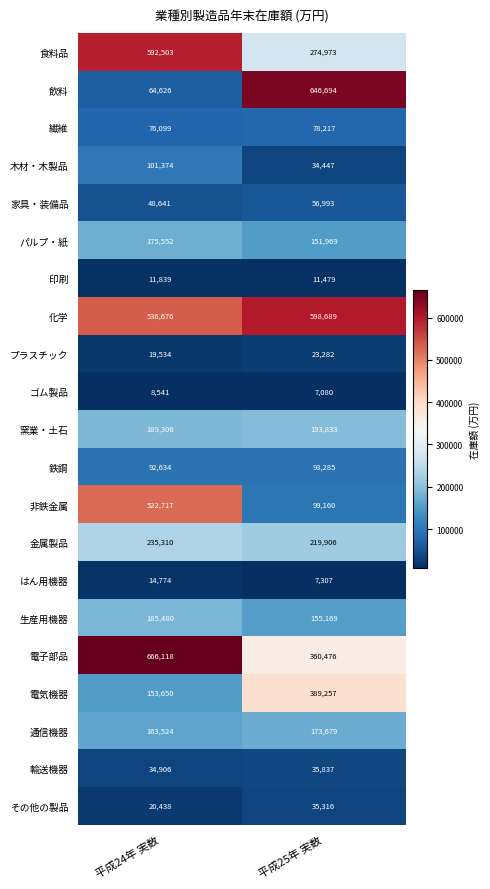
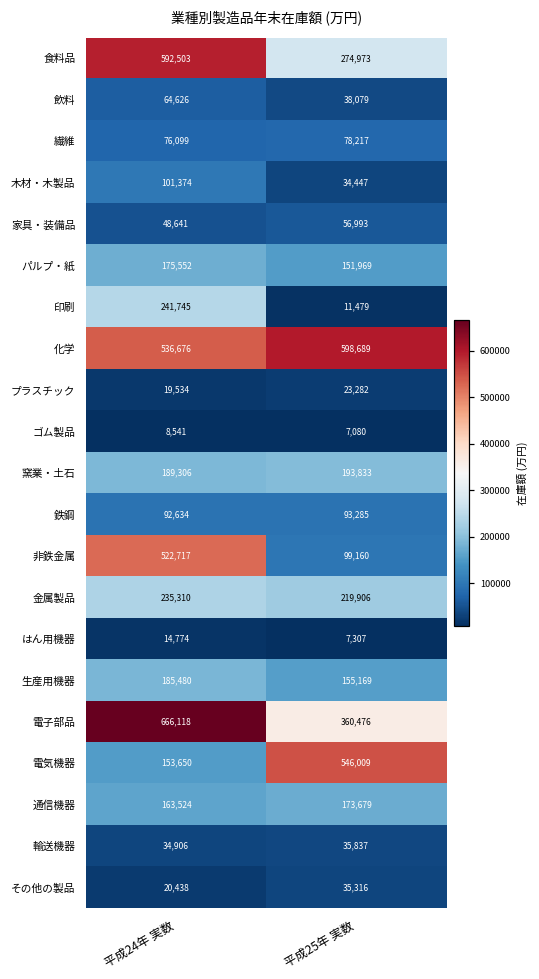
飲料, 平成25年 実数: 646,694 -> 38,079
印刷, 平成24年 実数: 11,839 -> 241,745
電気機器, 平成25年 実数: 389,257 -> 546,009
